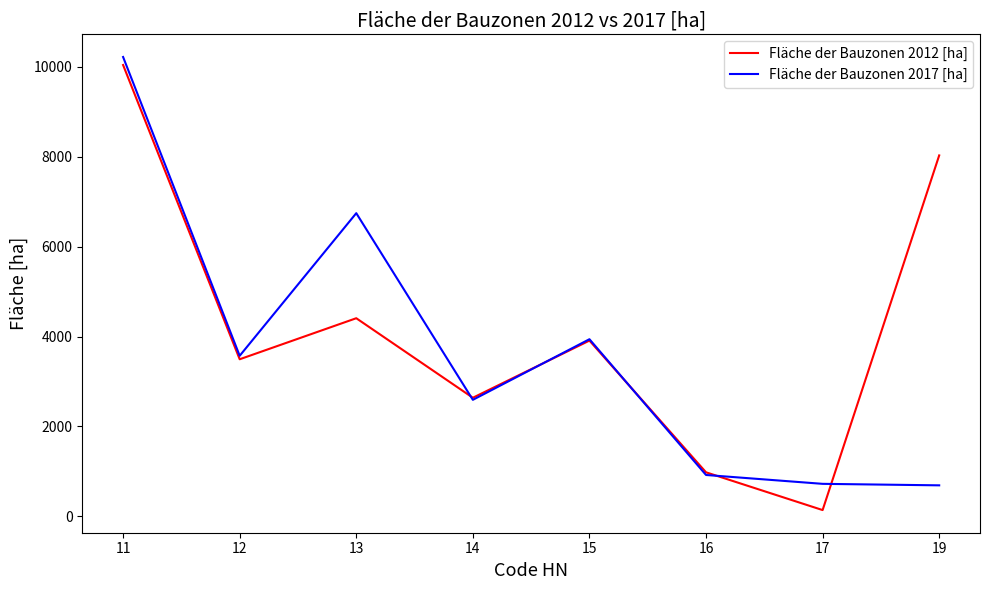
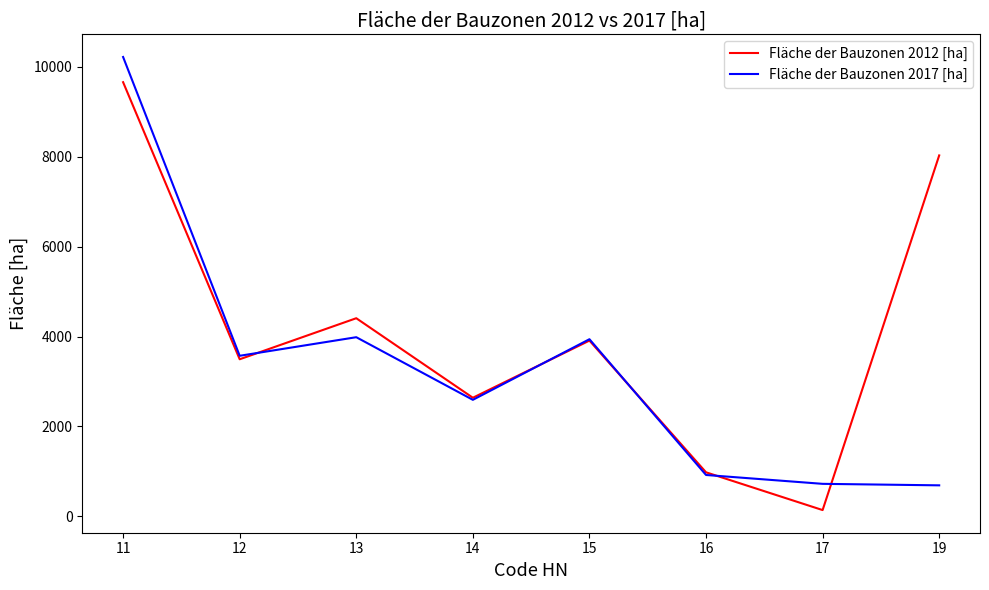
Fläche der Bauzonen 2012 [ha], 11: 10000 -> 9700
Fläche der Bauzonen 2017 [ha], 13: 6700 -> 4000
